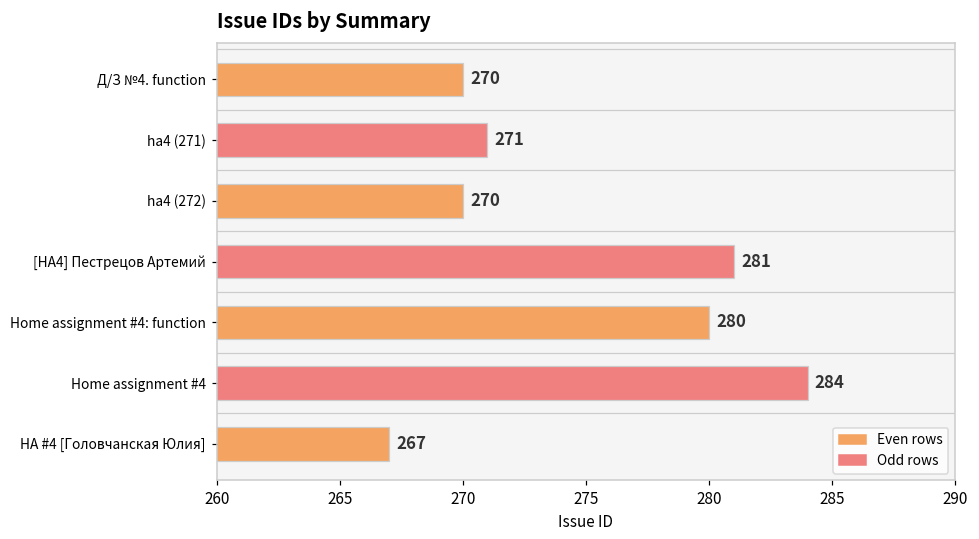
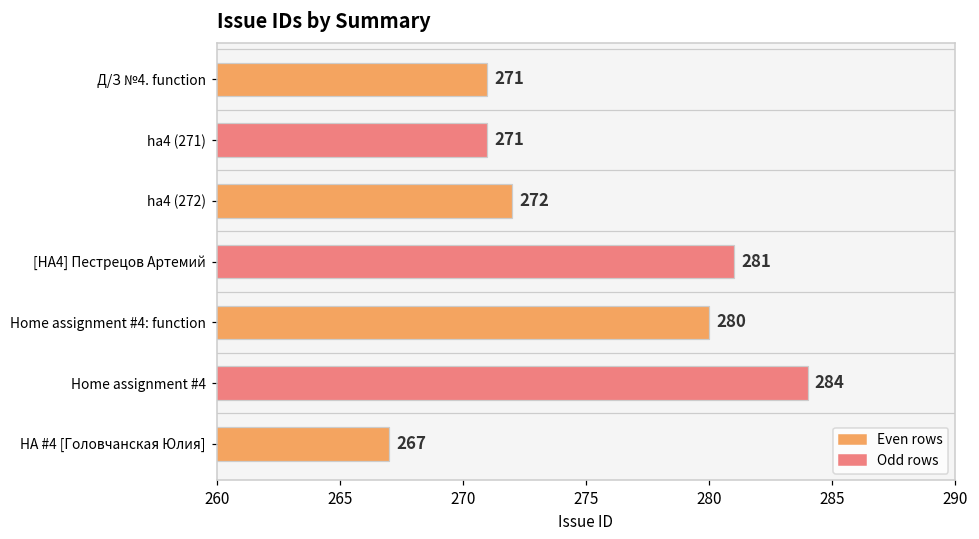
Д/З №4. function: 270 -> 271
ha4 (272): 270 -> 272
